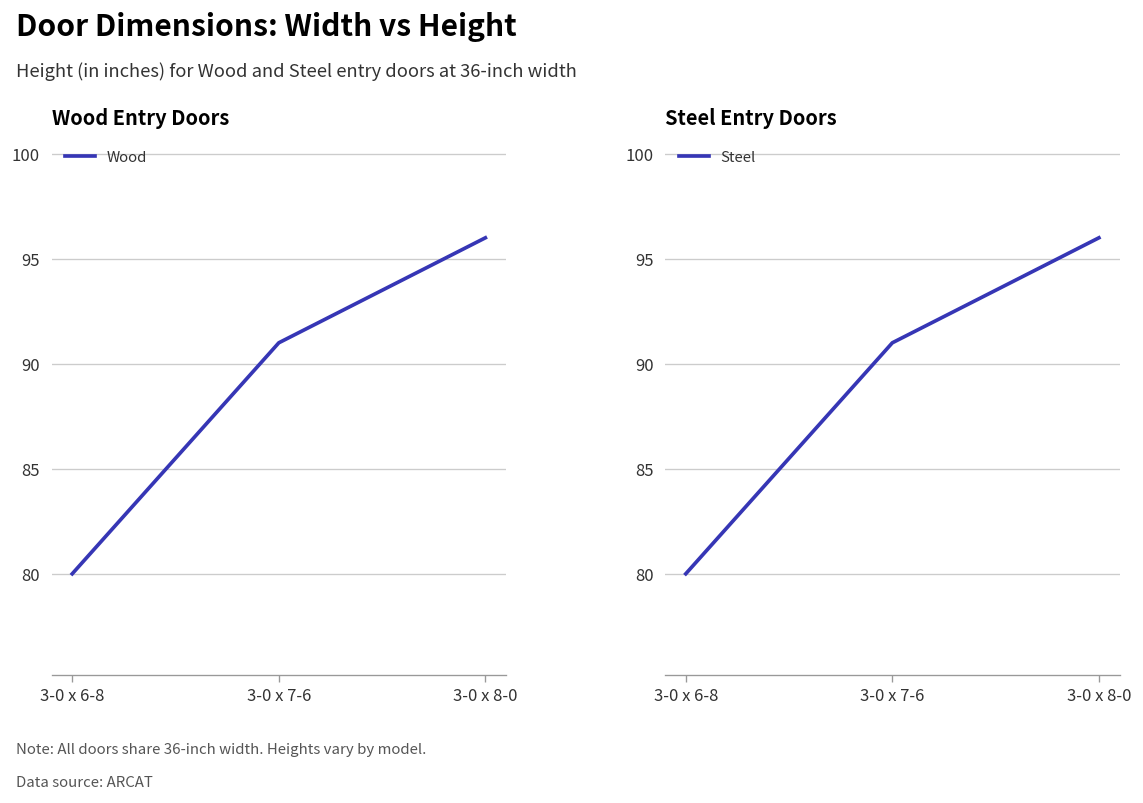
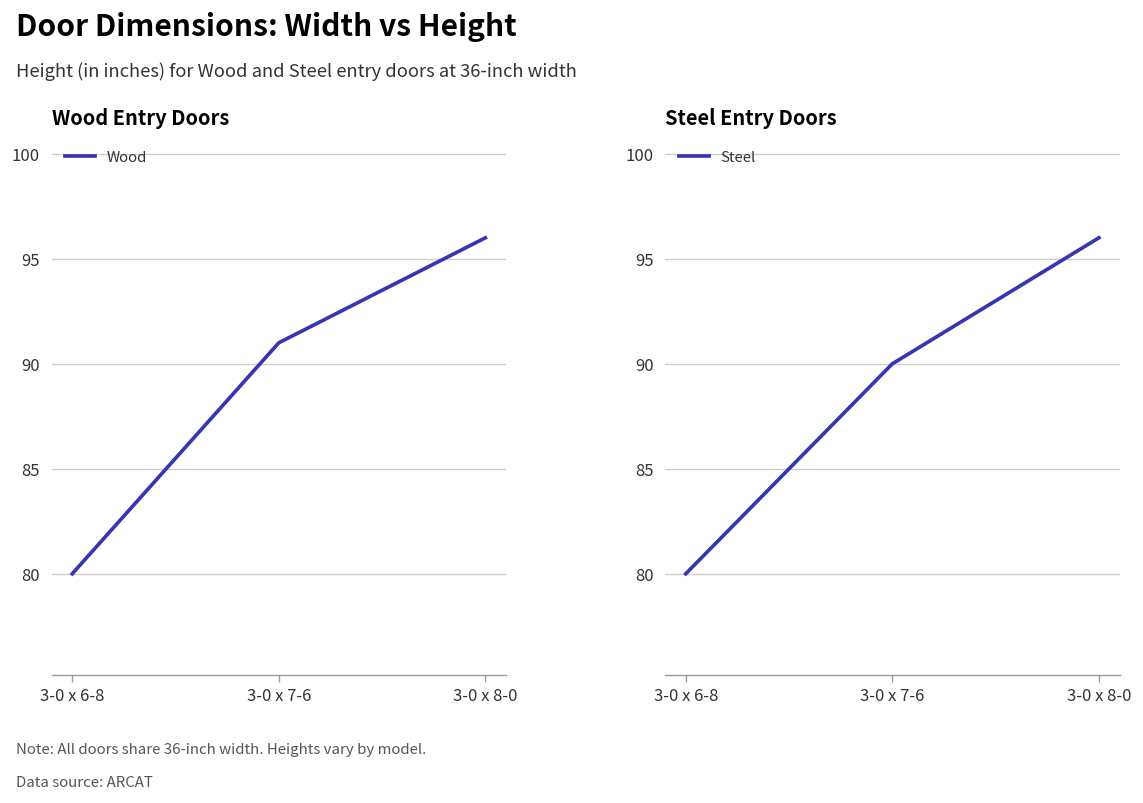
Steel Entry Doors, 3-0 x 7-6: 91 -> 90
